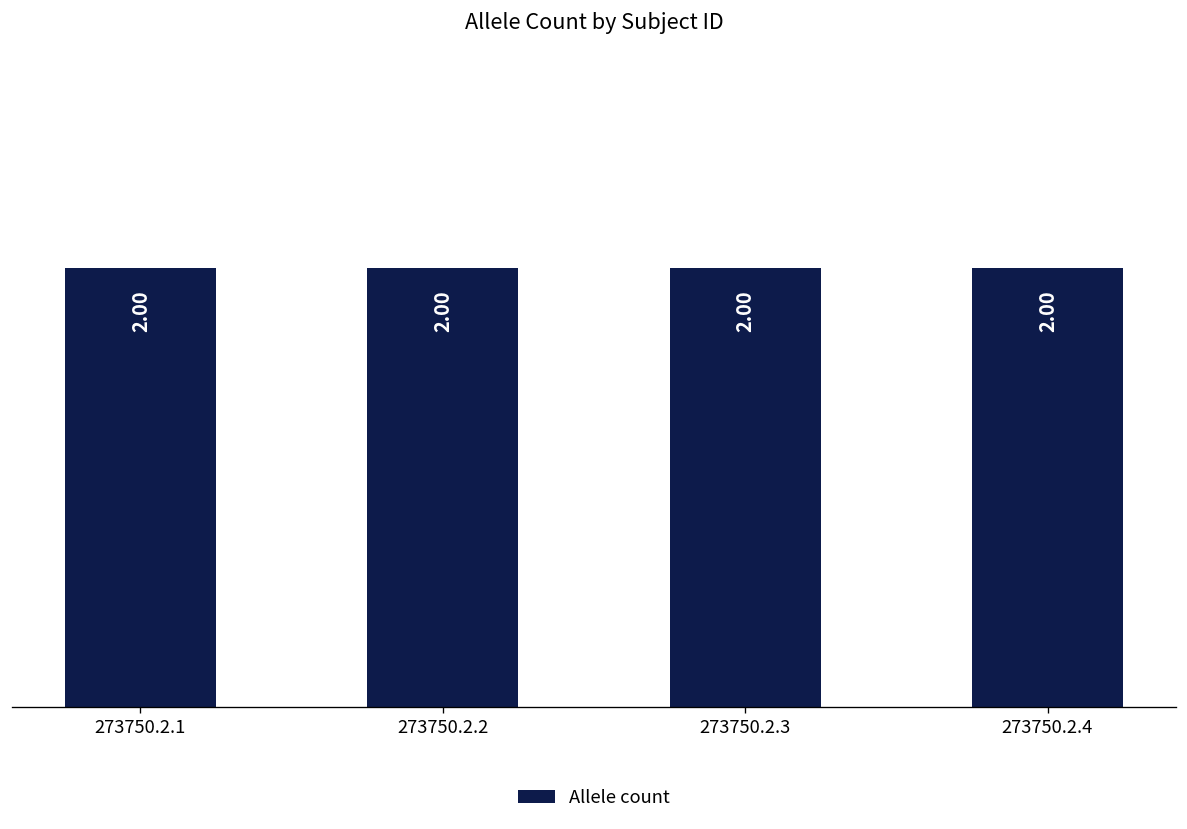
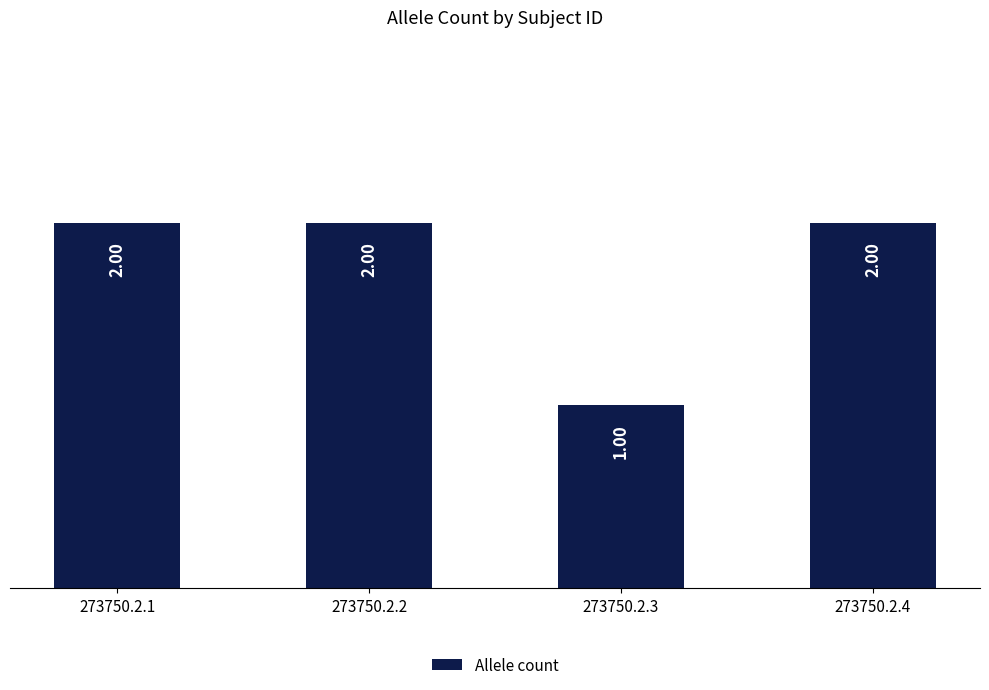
273750.2.3: 2.00 -> 1.00
